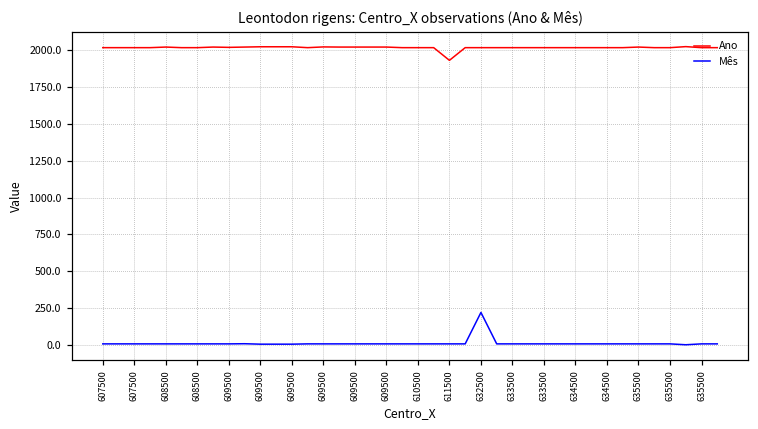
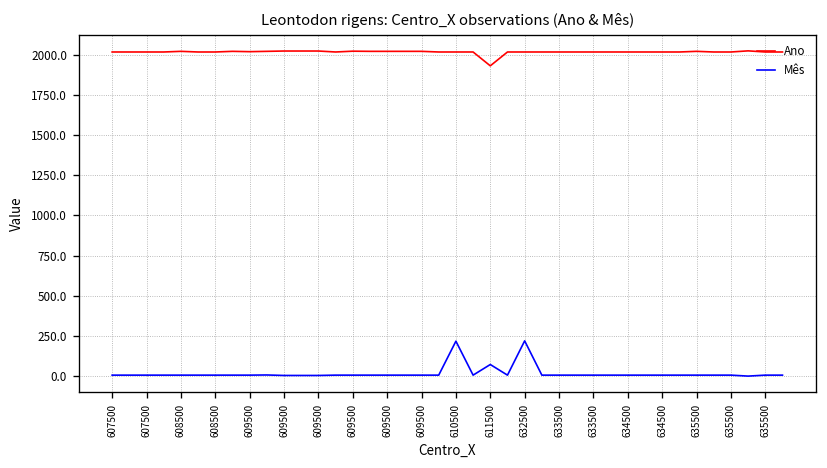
Mês, 610500: 10 -> 220
Mês, 611500: 10 -> 70
